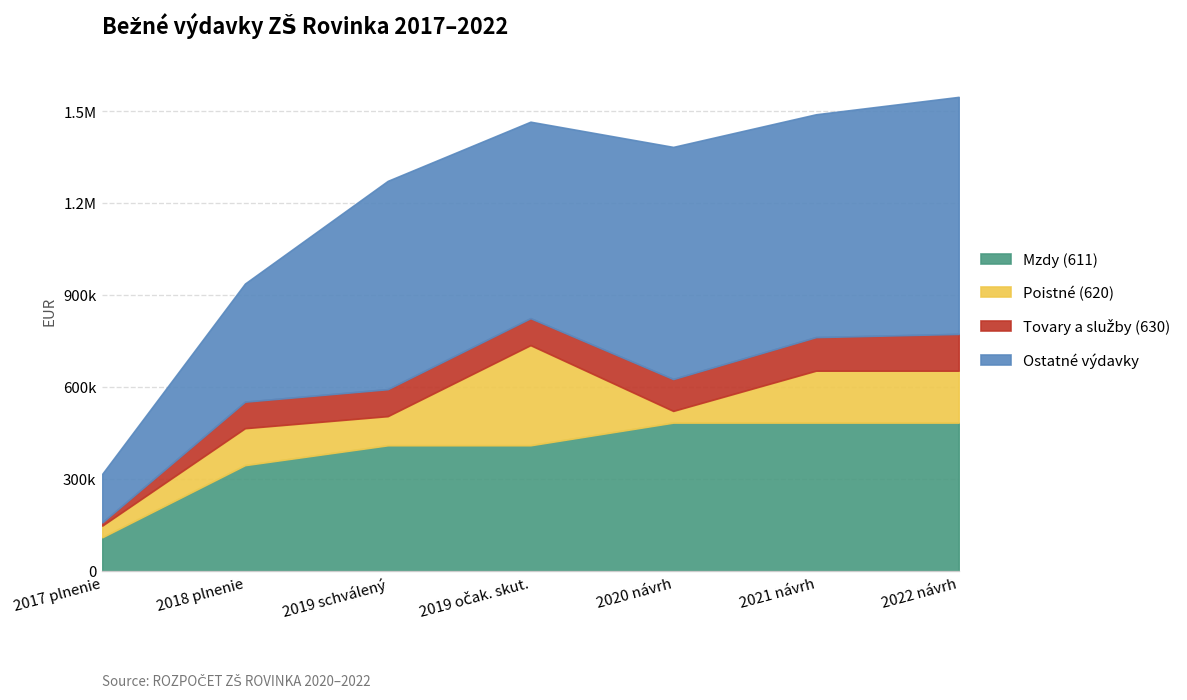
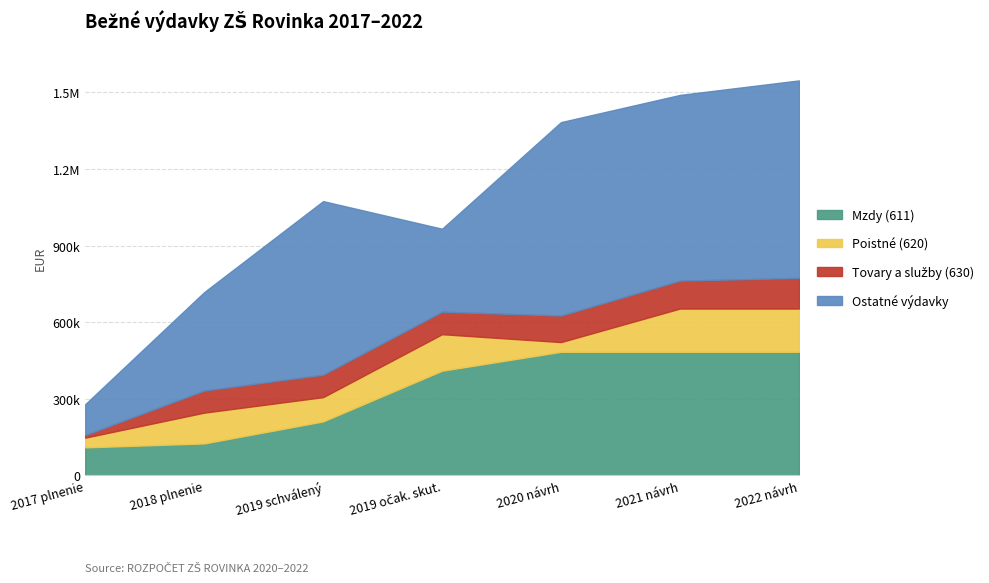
Ostatné výdavky, 2017 plnenie: 160000 -> 120000
Mzdy (611), 2018 plnenie: 350000 -> 130000
Mzdy (611), 2019 schválený: 410000 -> 210000
Poistné (620), 2019 očak. skut.: 330000 -> 140000
Ostatné výdavky, 2019 očak. skut.: 640000 -> 320000
